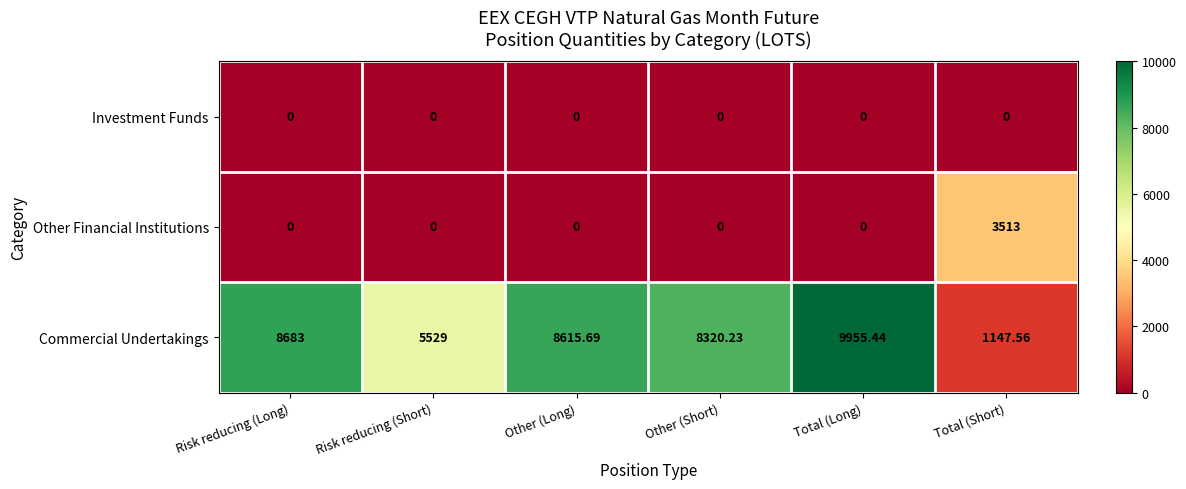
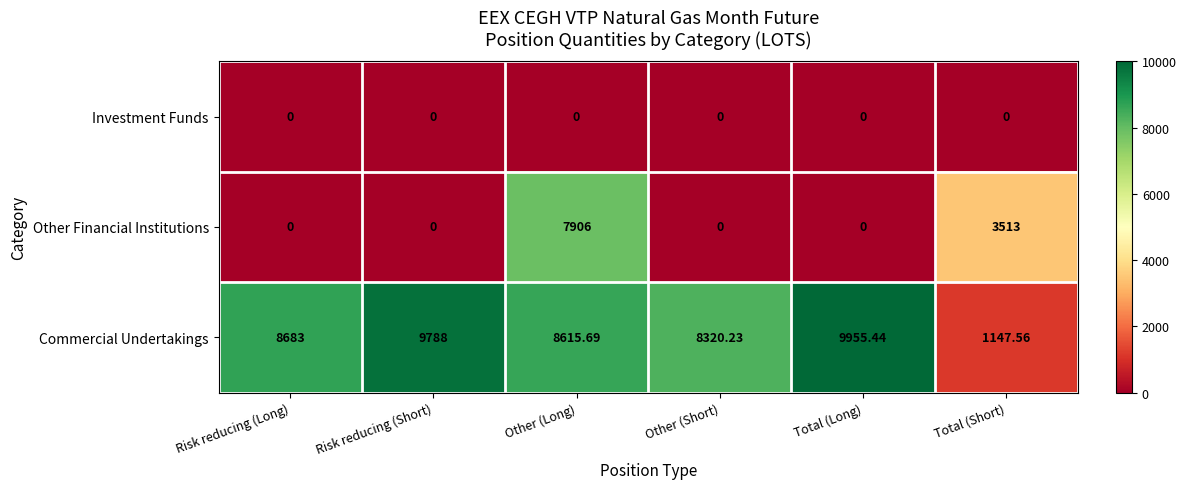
Other Financial Institutions, Other (Long): 0 -> 7906
Commercial Undertakings, Risk reducing (Short): 5529 -> 9788
